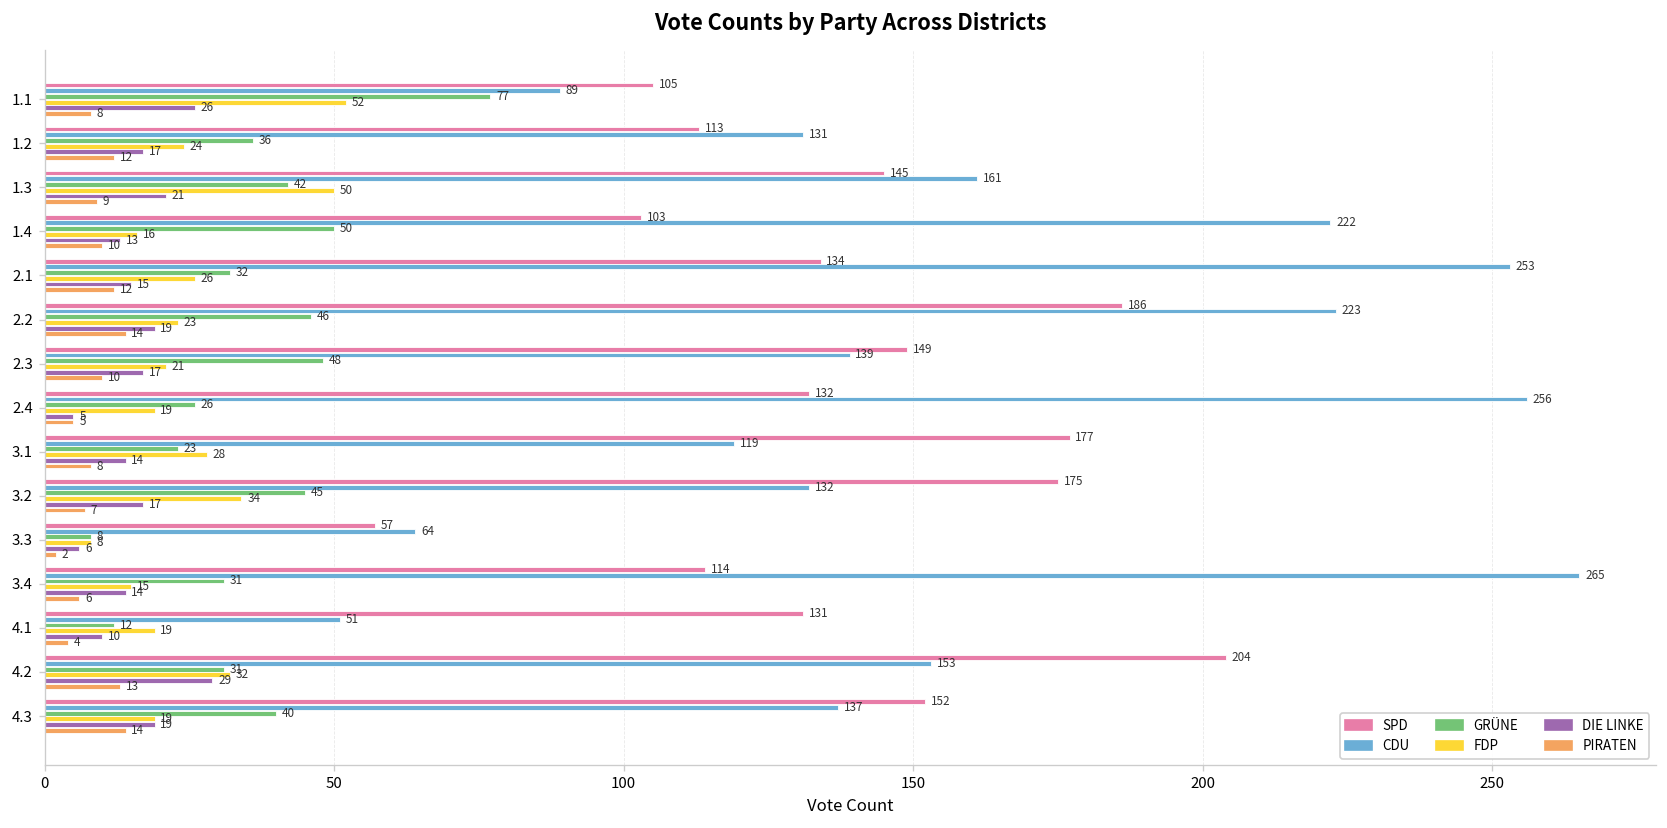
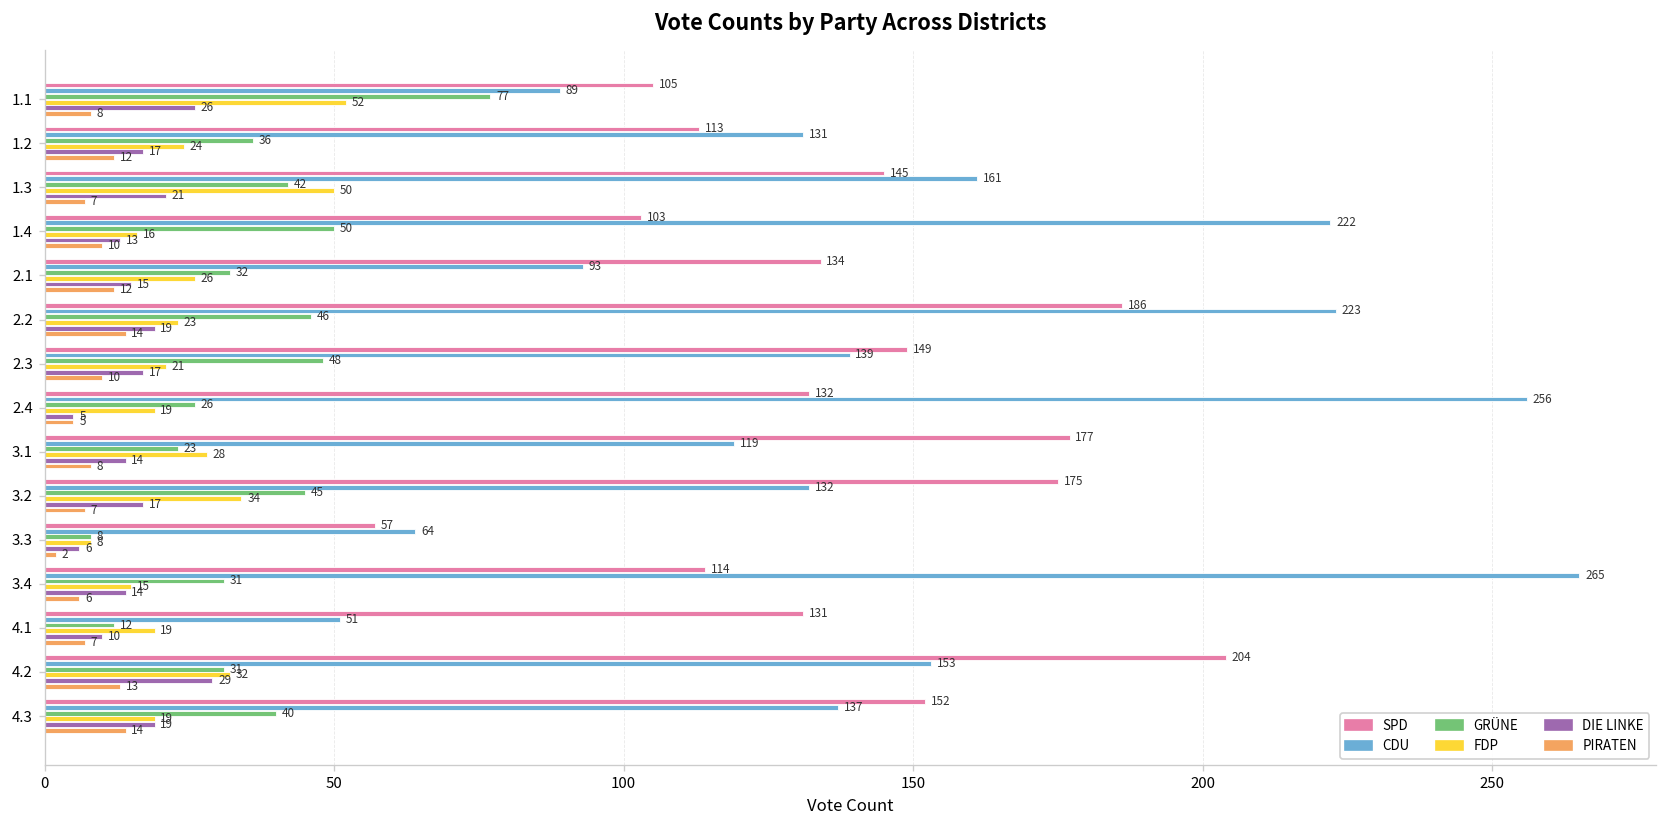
PIRATEN, 1.3: 9 -> 7
CDU, 2.1: 253 -> 93
PIRATEN, 4.1: 4 -> 7
